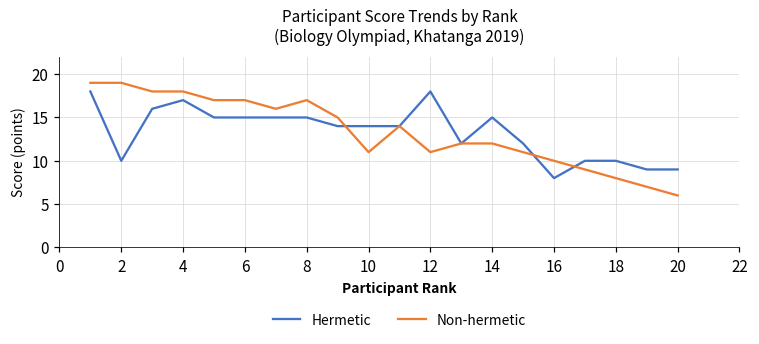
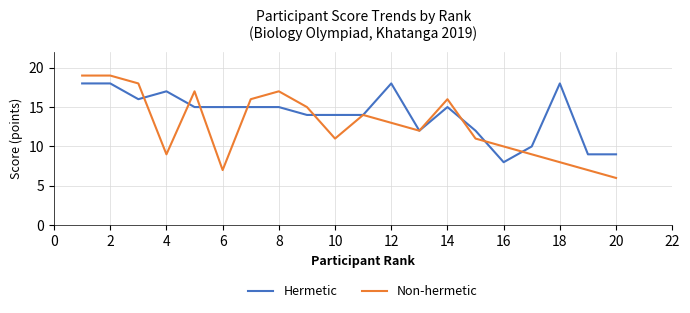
Hermetic, 2: 10 -> 18
Non-hermetic, 4: 18 -> 9
Non-hermetic, 6: 17 -> 7
Non-hermetic, 12: 11 -> 13
Non-hermetic, 14: 12 -> 16
Hermetic, 18: 10 -> 18
